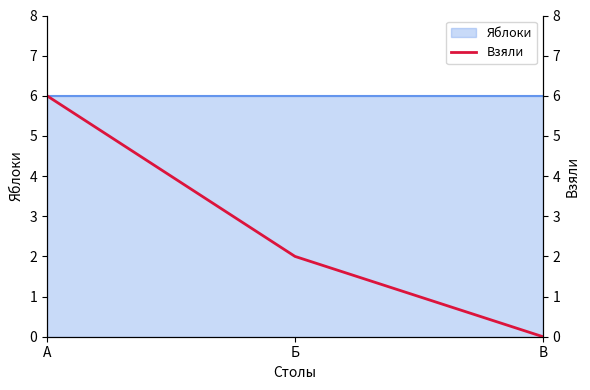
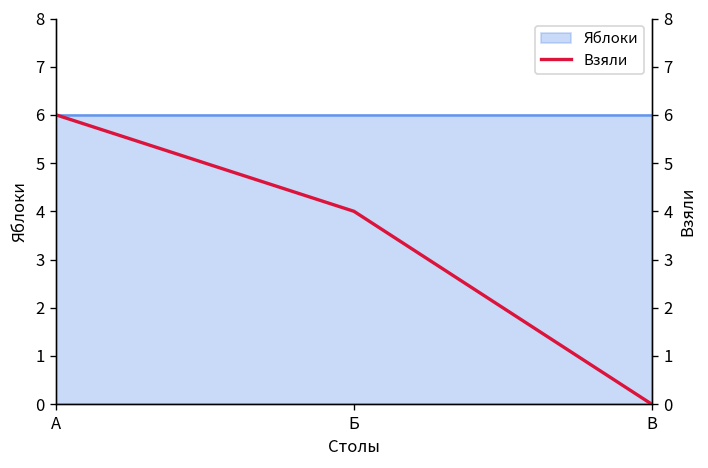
Взяли, Б: 2 -> 4
